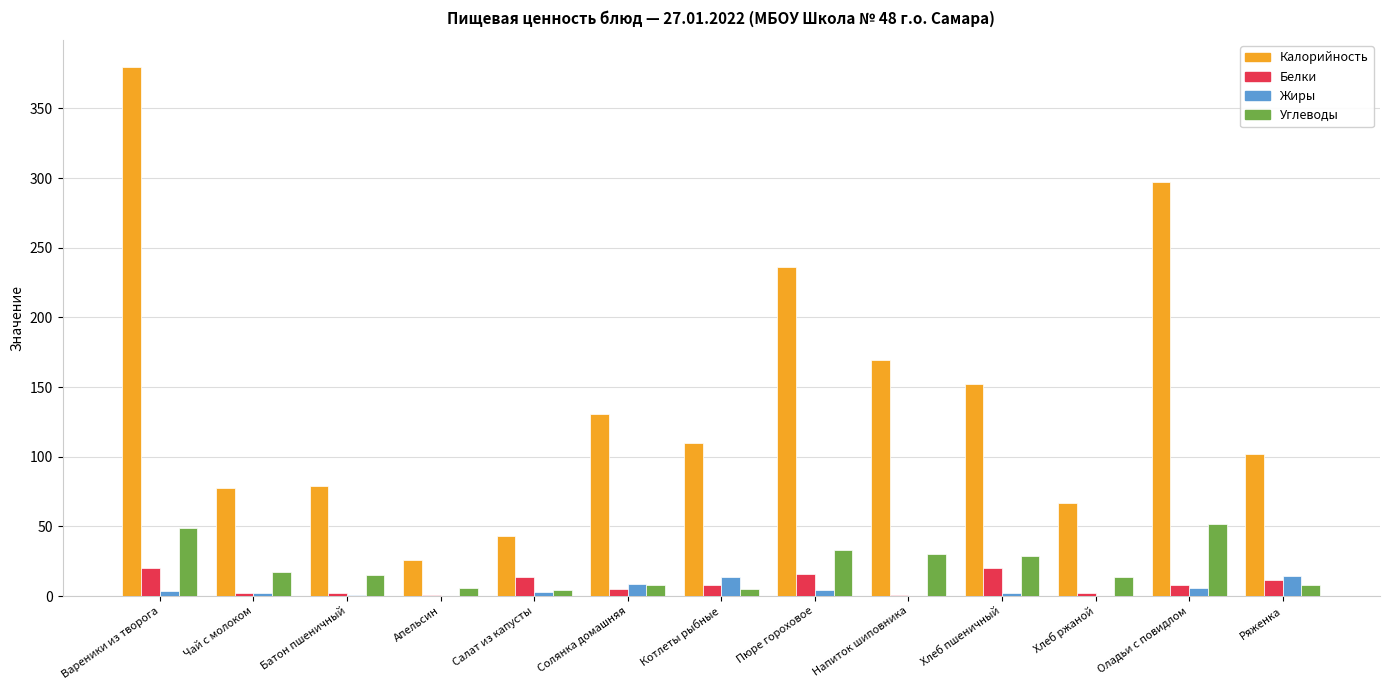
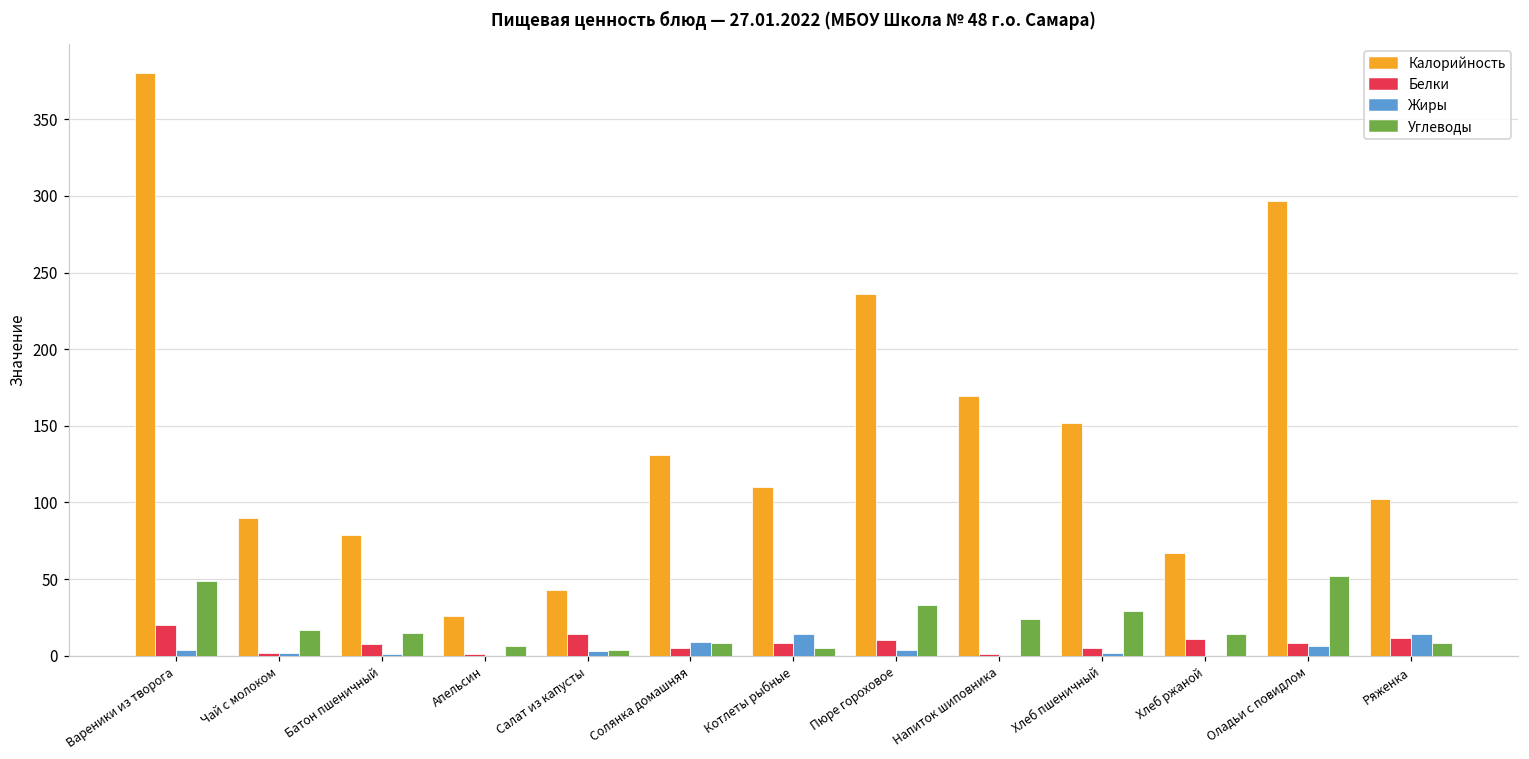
Калорийность, Чай с молоком: 78 -> 90
Белки, Батон пшеничный: 2 -> 8
Белки, Пюре гороховое: 16 -> 10
Углеводы, Напиток шиповника: 30 -> 24
Белки, Хлеб пшеничный: 20 -> 5
Белки, Хлеб ржаной: 2 -> 11
